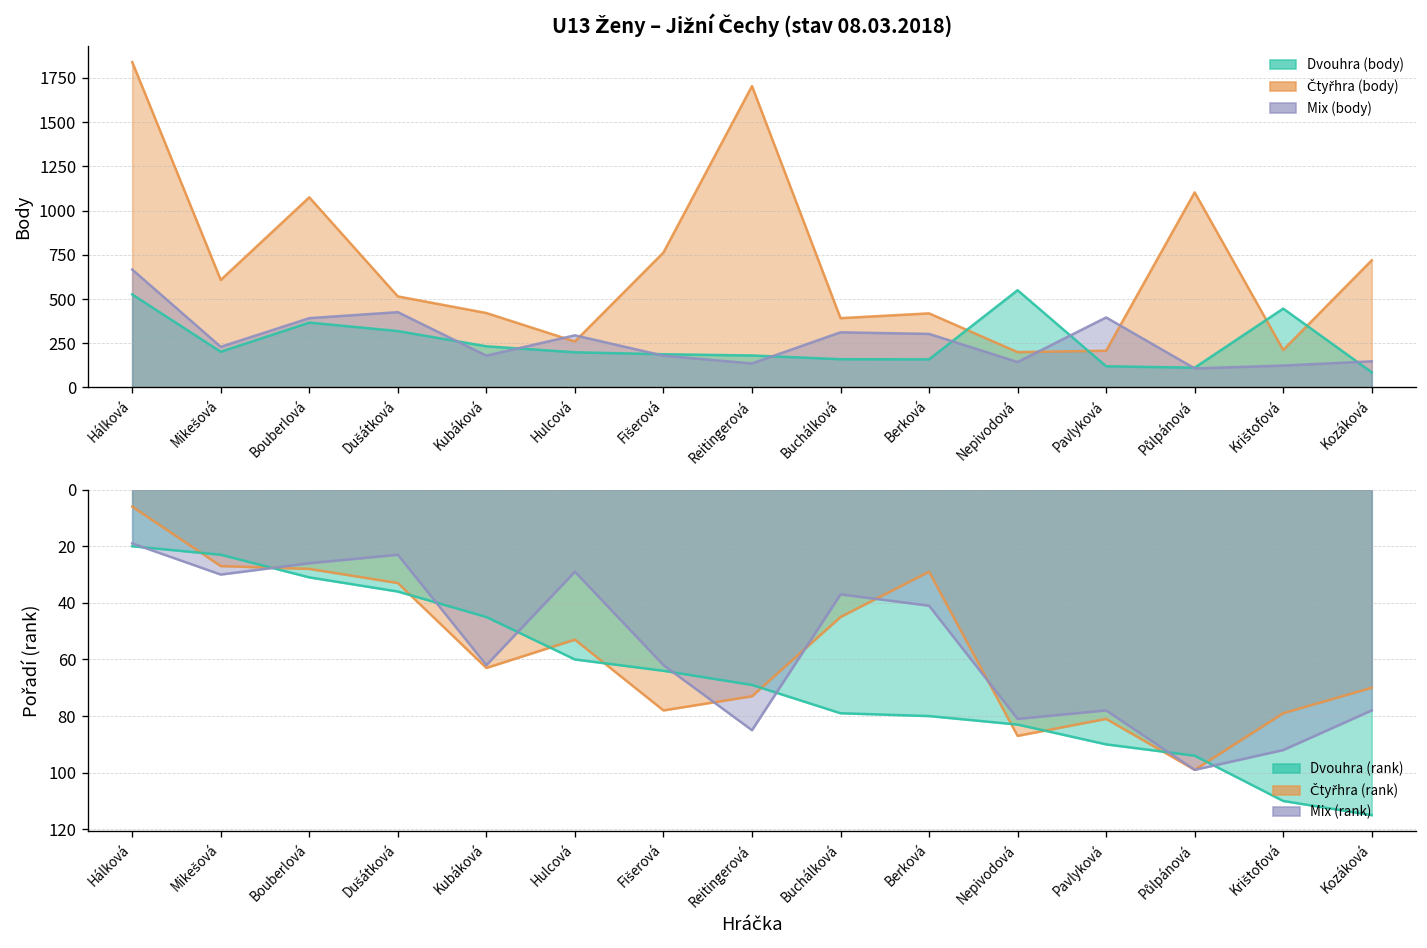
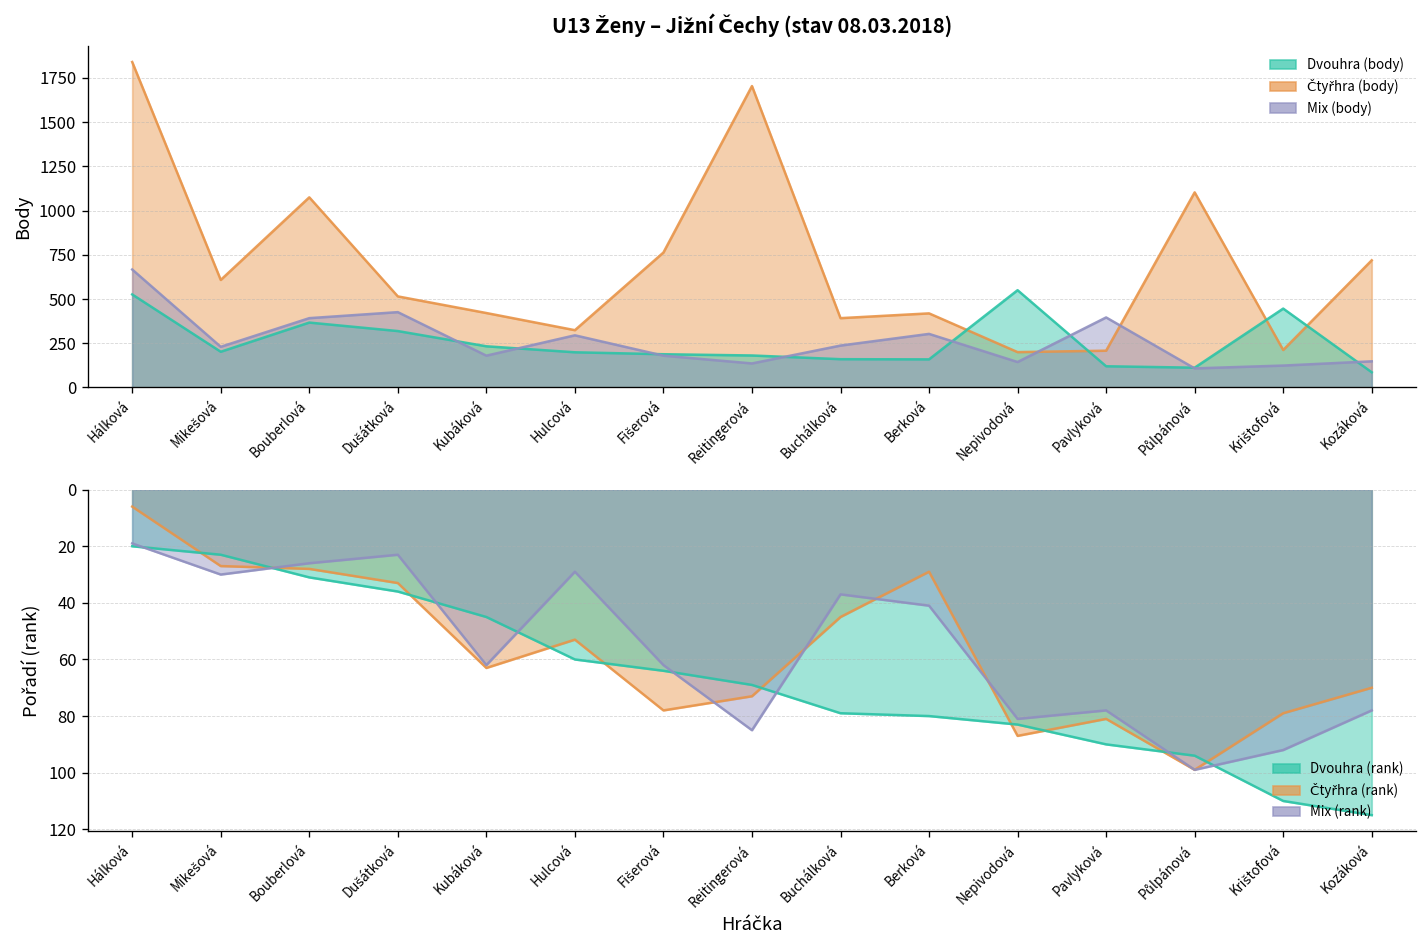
U13 Ženy – Jižní Čechy (stav 08.03.2018), Čtyřhra (body), Hulcová: 260 -> 320
U13 Ženy – Jižní Čechy (stav 08.03.2018), Mix (body), Buchálková: 310 -> 240
